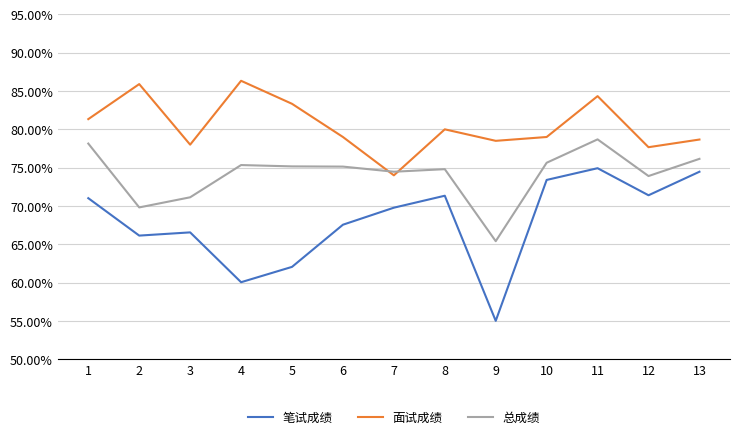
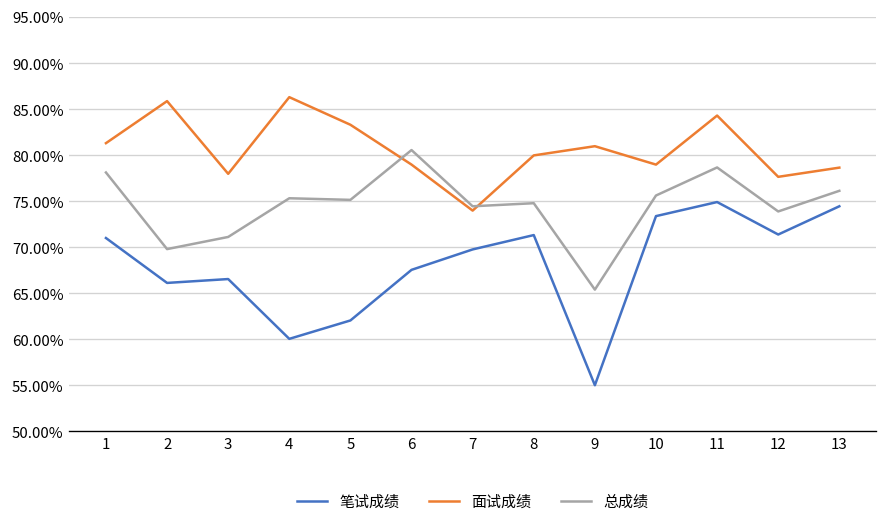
总成绩, 6: 75% -> 81%
面试成绩, 9: 79% -> 81%
